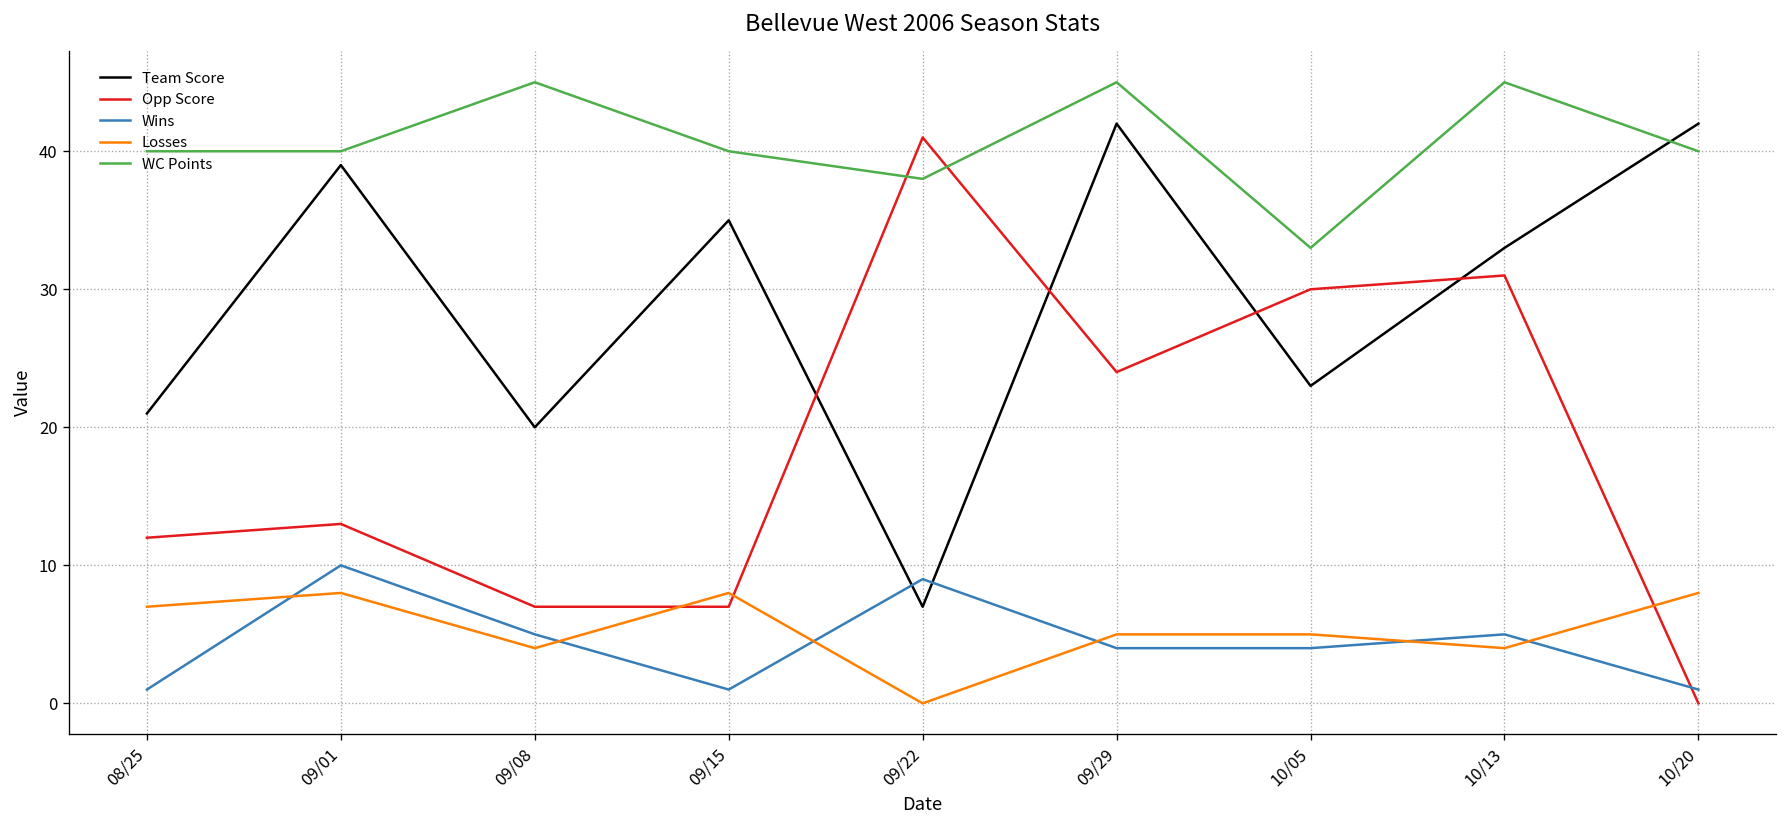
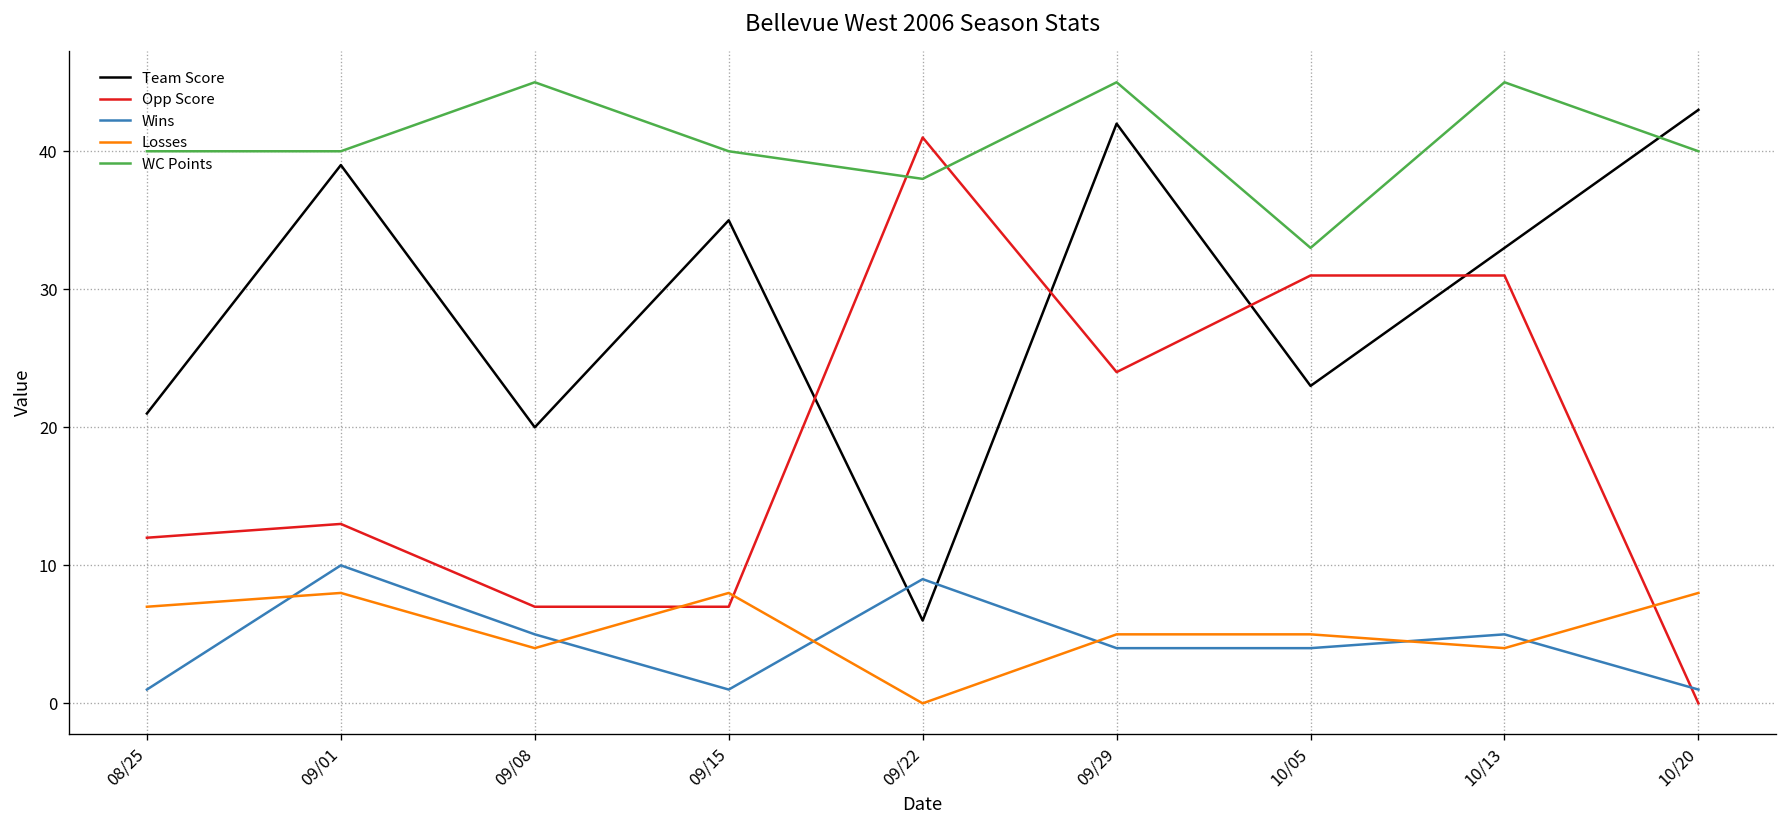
Team Score, 09/22: 7 -> 6
Opp Score, 10/05: 30 -> 31
Team Score, 10/20: 42 -> 43
